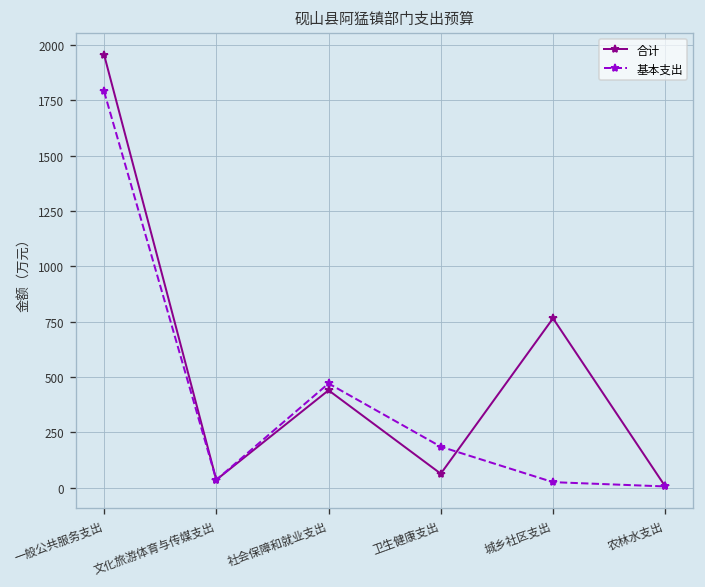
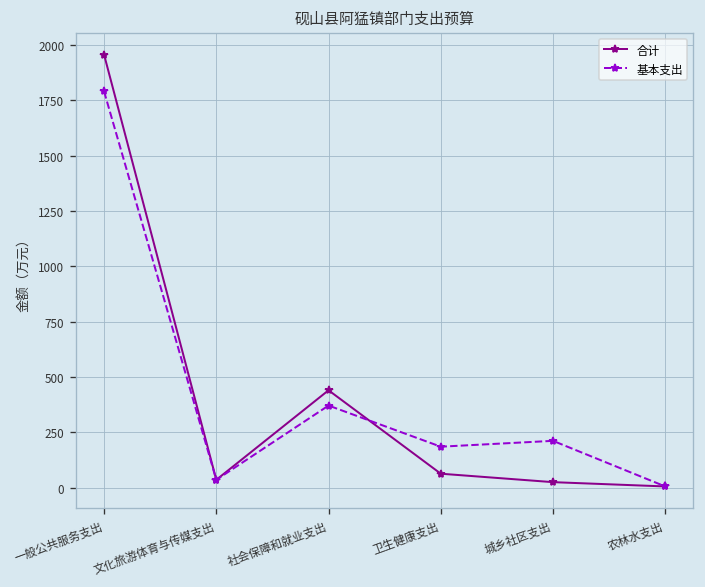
基本支出, 社会保障和就业支出: 470 -> 370
合计, 城乡社区支出: 770 -> 20
基本支出, 城乡社区支出: 20 -> 210
